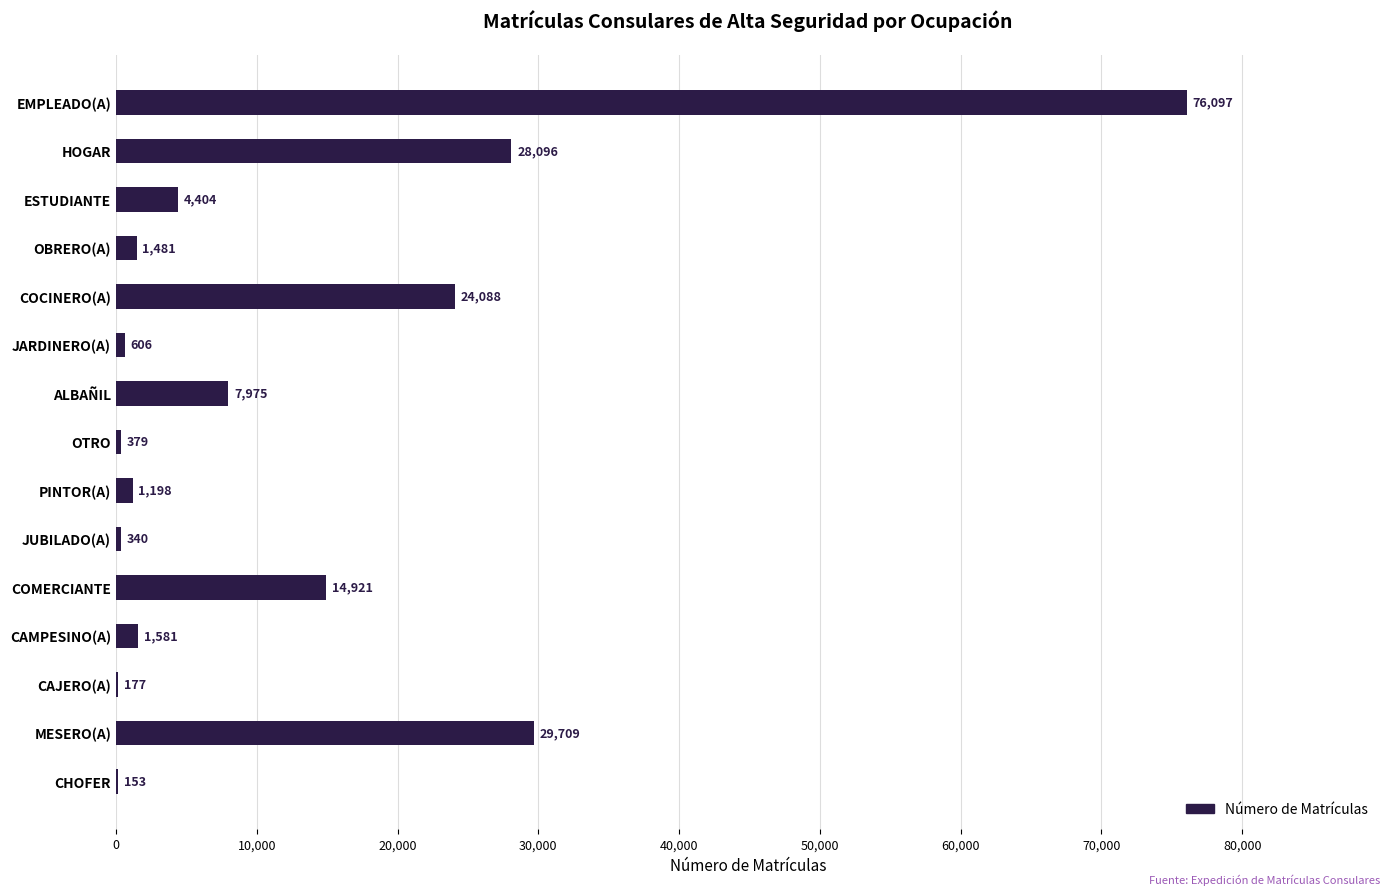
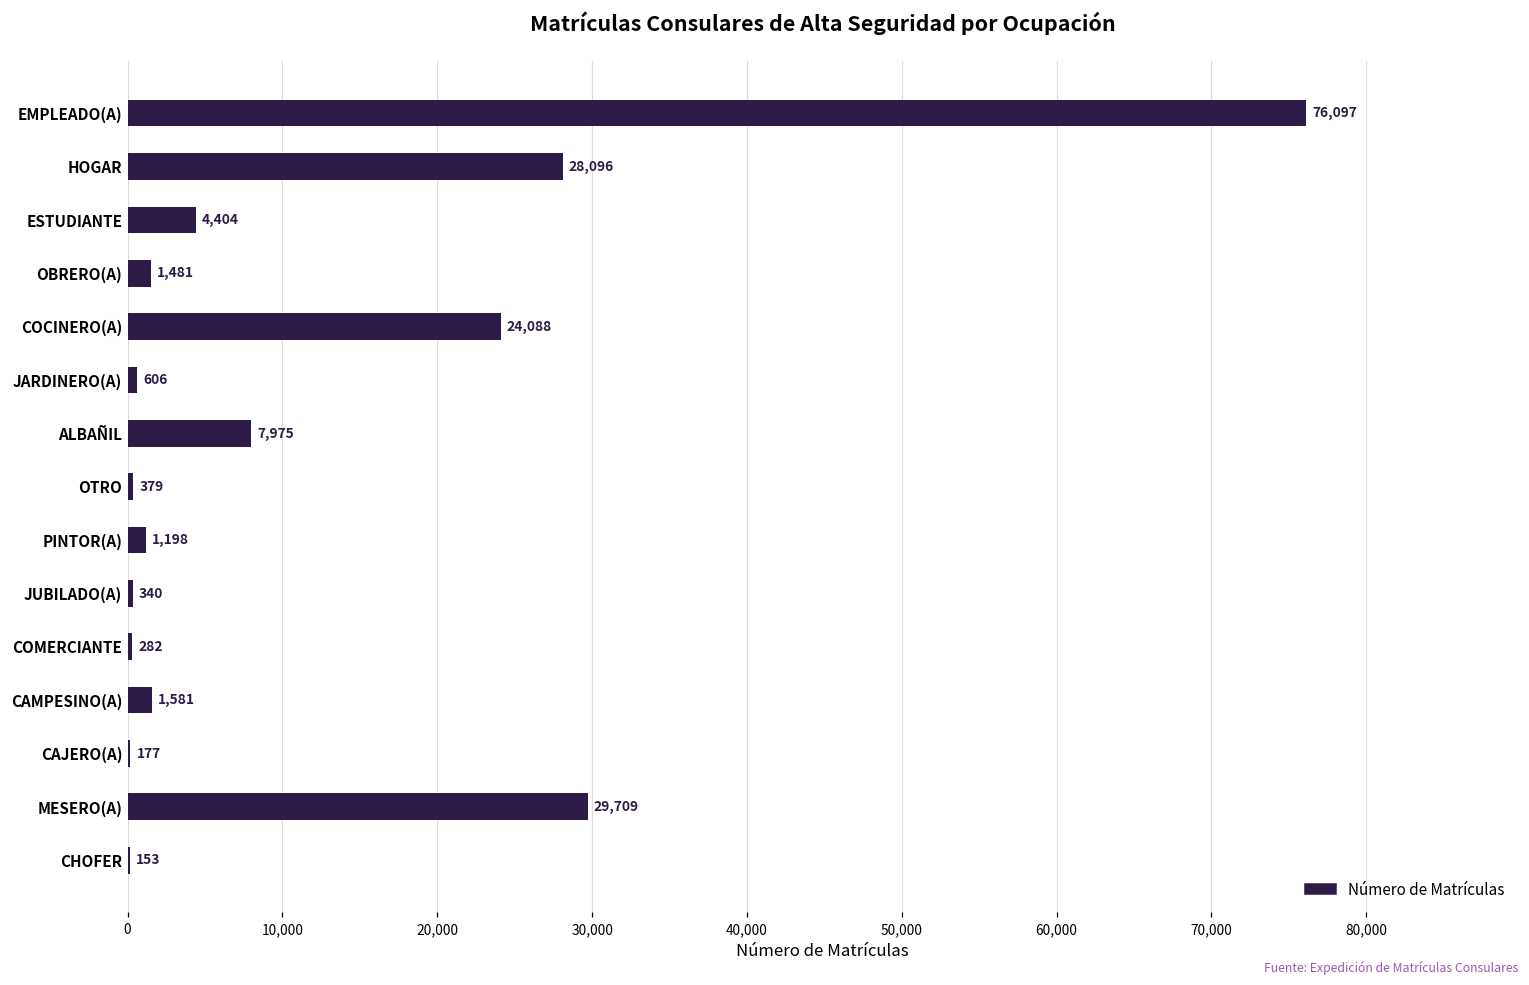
COMERCIANTE: 14,921 -> 282
